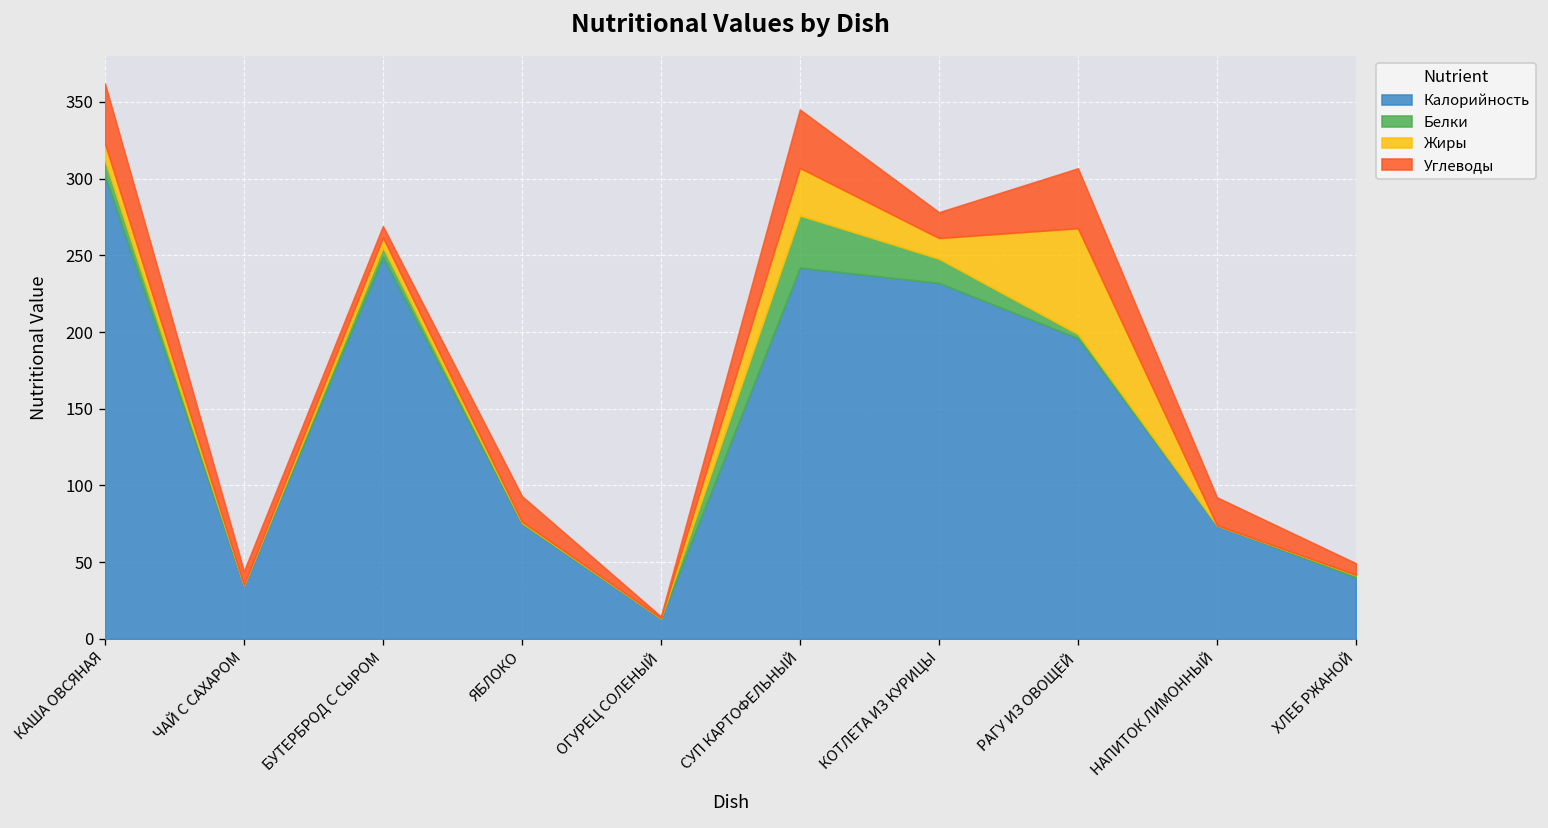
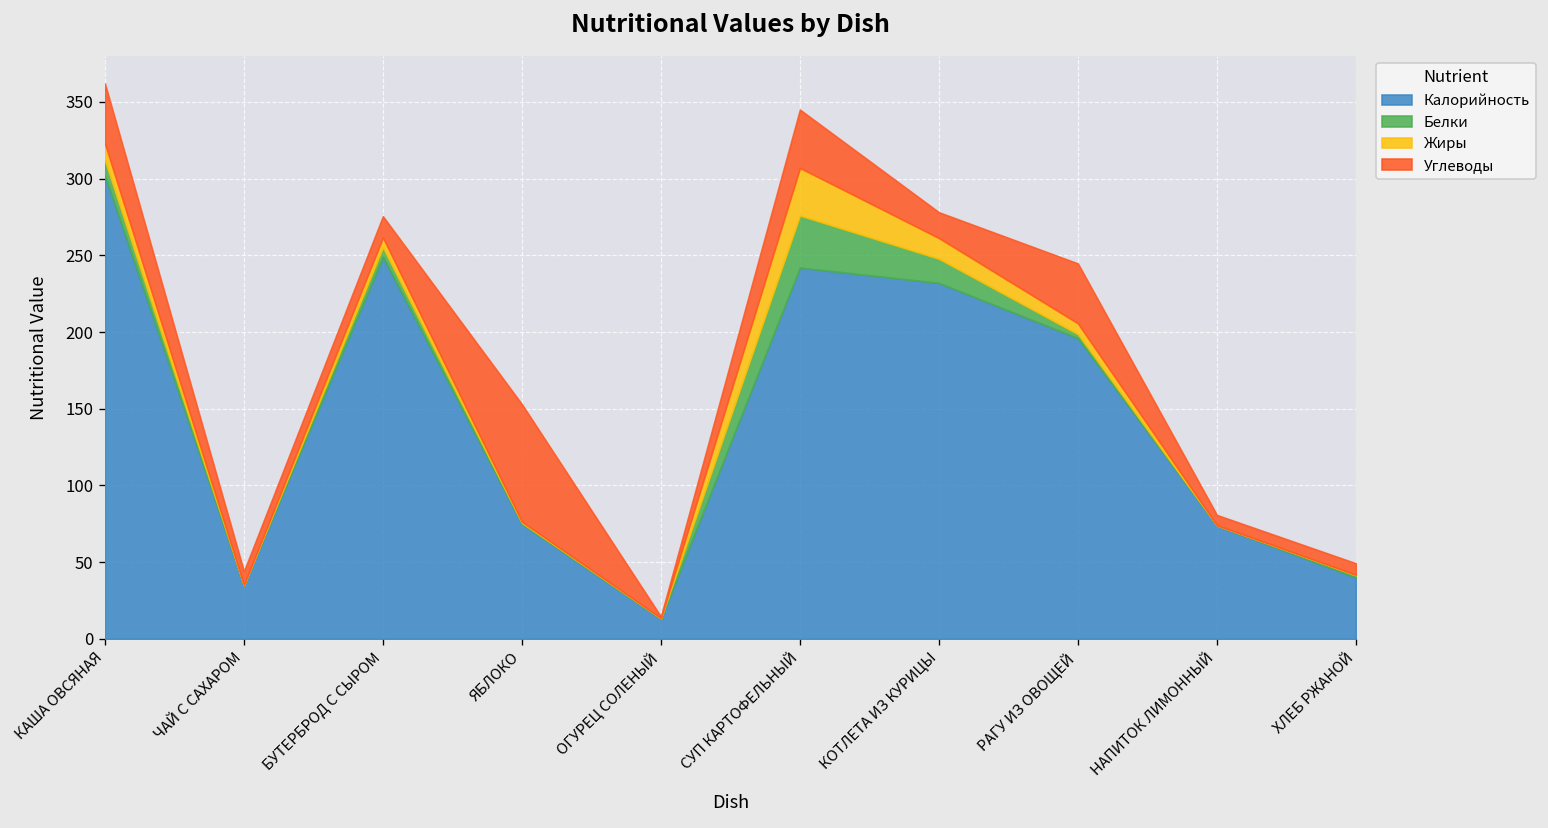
Углеводы, БУТЕРБРОД С СЫРОМ: 7 -> 14
Углеводы, ЯБЛОКО: 17 -> 77
Жиры, РАГУ ИЗ ОВОЩЕЙ: 69 -> 7
Углеводы, НАПИТОК ЛИМОННЫЙ: 18 -> 7
